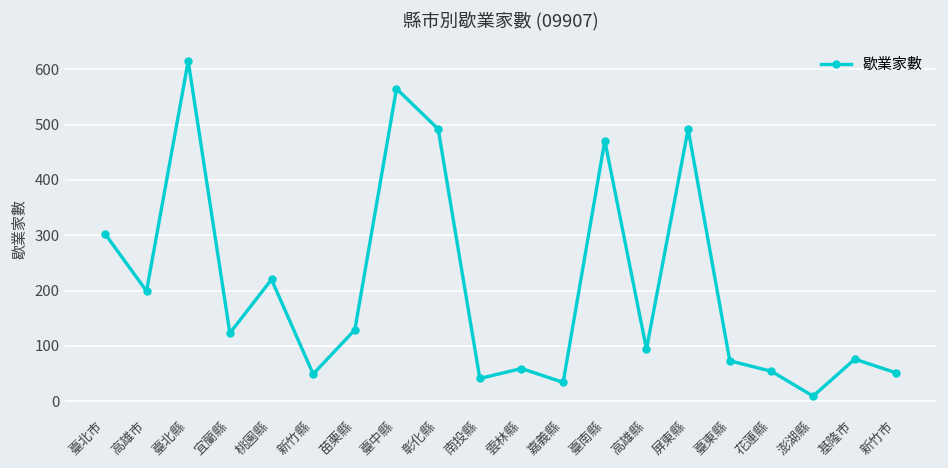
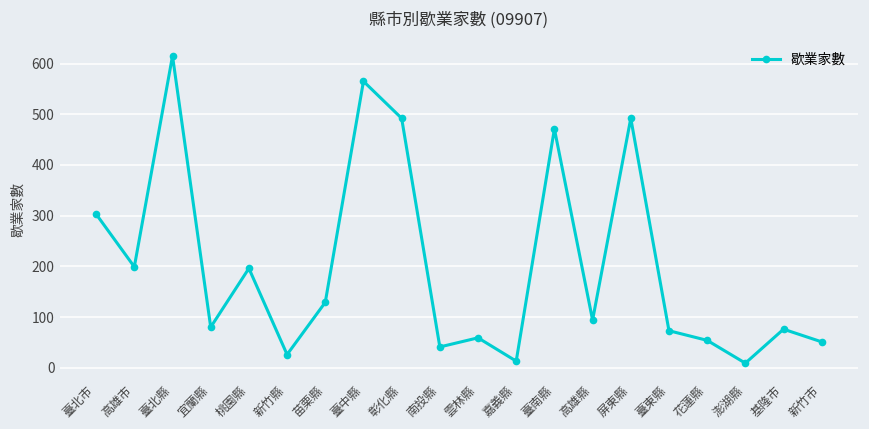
宜蘭縣: 120 -> 80
桃園縣: 220 -> 200
新竹縣: 50 -> 30
嘉義縣: 30 -> 10
